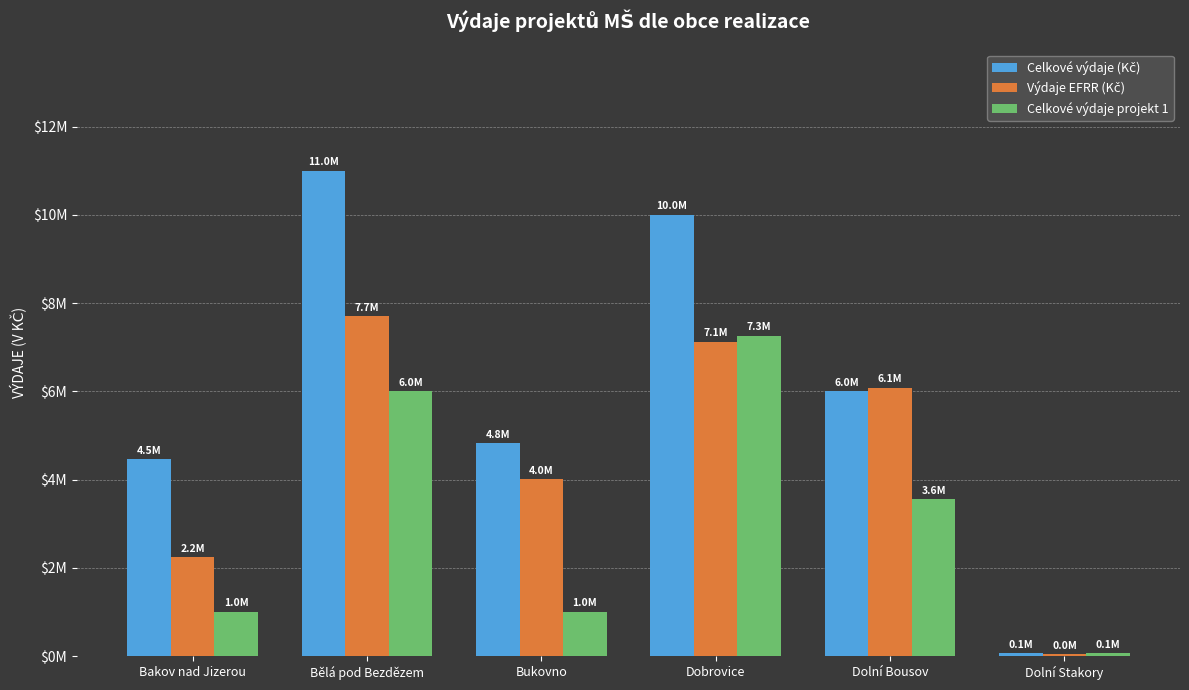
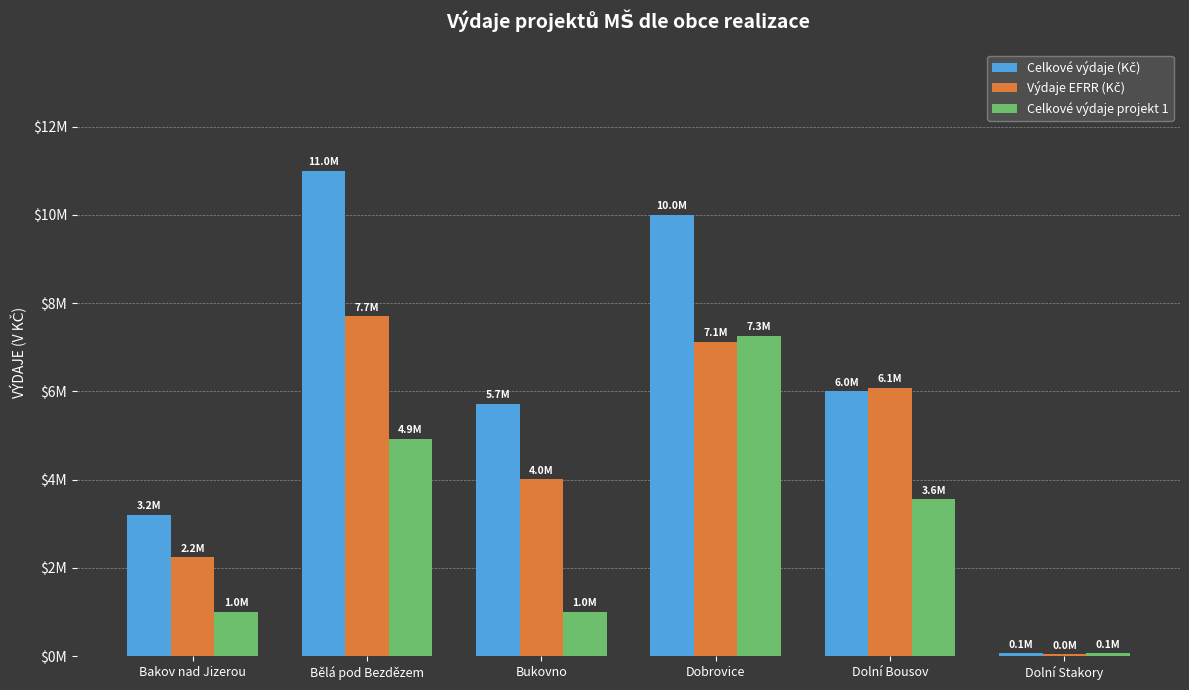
Celkové výdaje (Kč), Bakov nad Jizerou: 4.5M -> 3.2M
Celkové výdaje projekt 1, Bělá pod Bezdězem: 6.0M -> 4.9M
Celkové výdaje (Kč), Bukovno: 4.8M -> 5.7M
